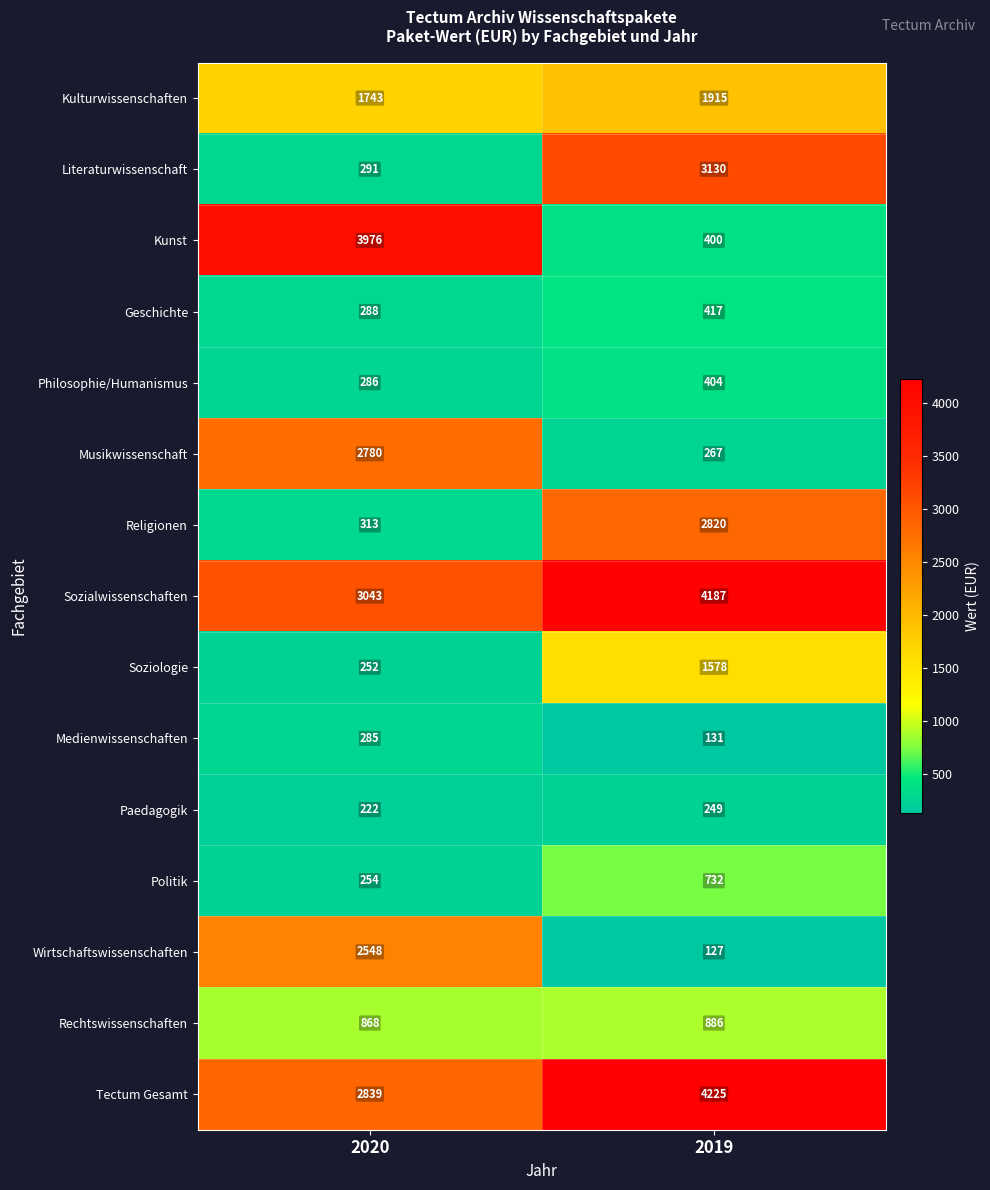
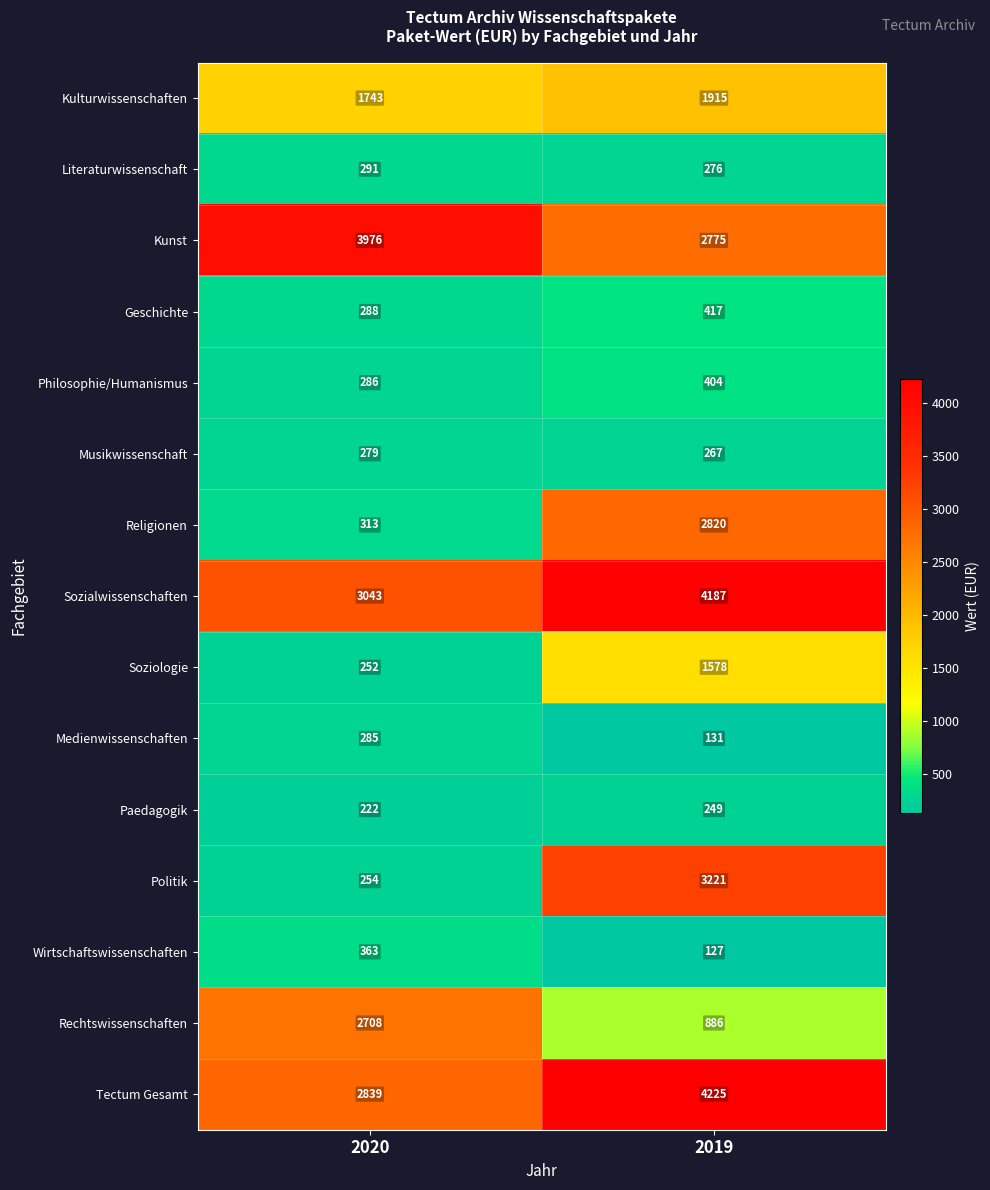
Literaturwissenschaft, 2019: 3130 -> 276
Kunst, 2019: 400 -> 2775
Musikwissenschaft, 2020: 2780 -> 279
Politik, 2019: 732 -> 3221
Wirtschaftswissenschaften, 2020: 2548 -> 363
Rechtswissenschaften, 2020: 868 -> 2708
